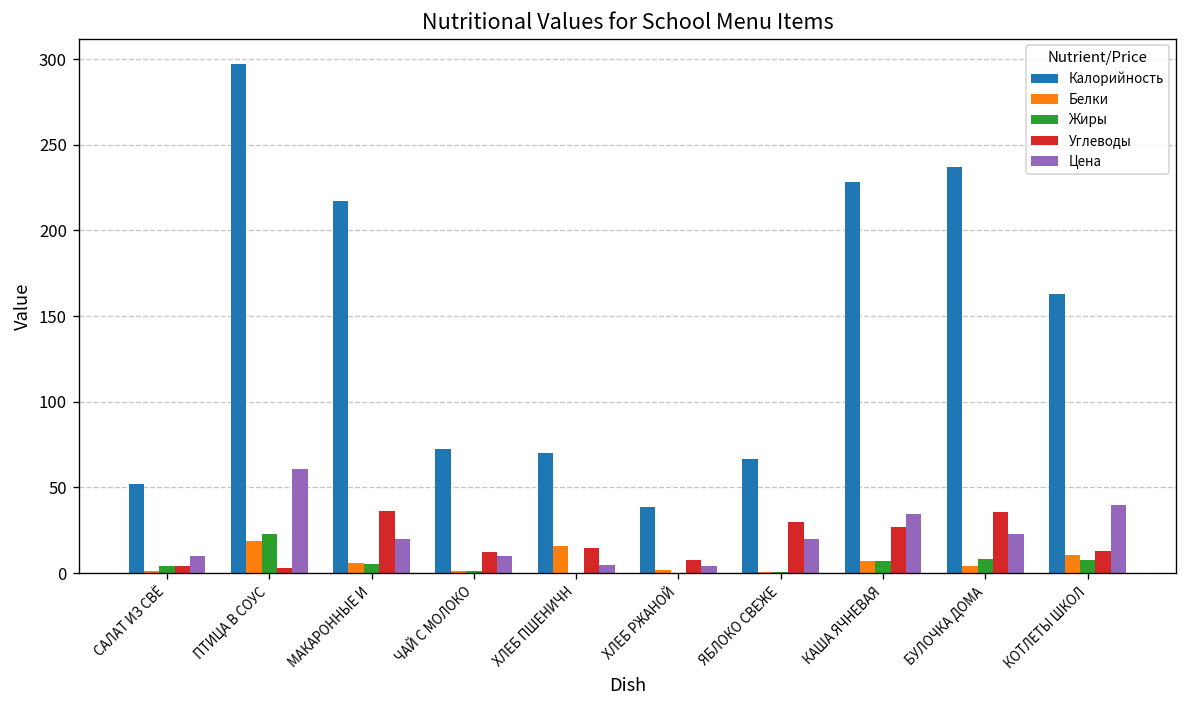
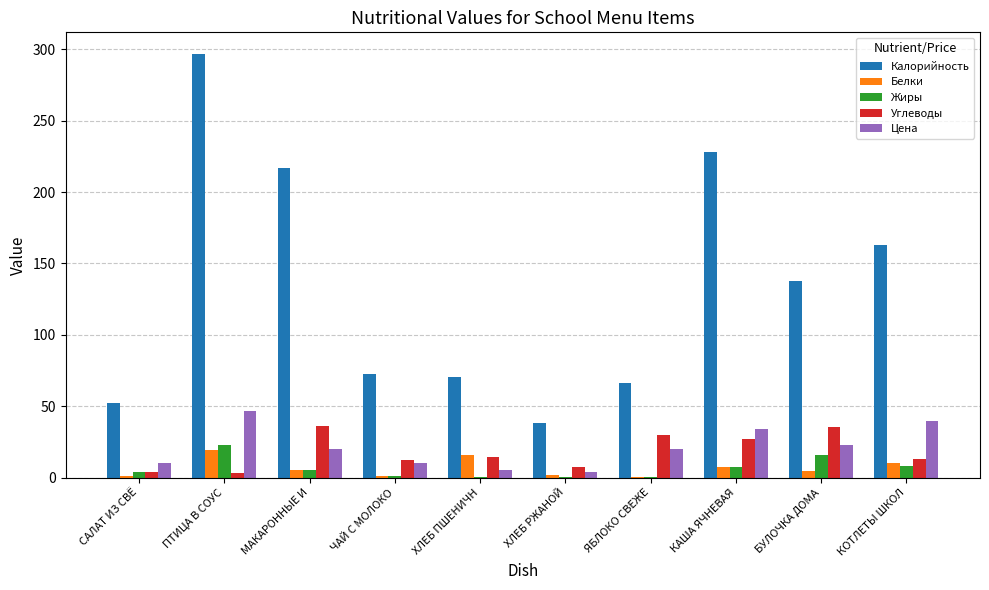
Цена, ПТИЦА В СОУС: 61 -> 47
Калорийность, БУЛОЧКА ДОМА: 237 -> 137
Жиры, БУЛОЧКА ДОМА: 9 -> 16
